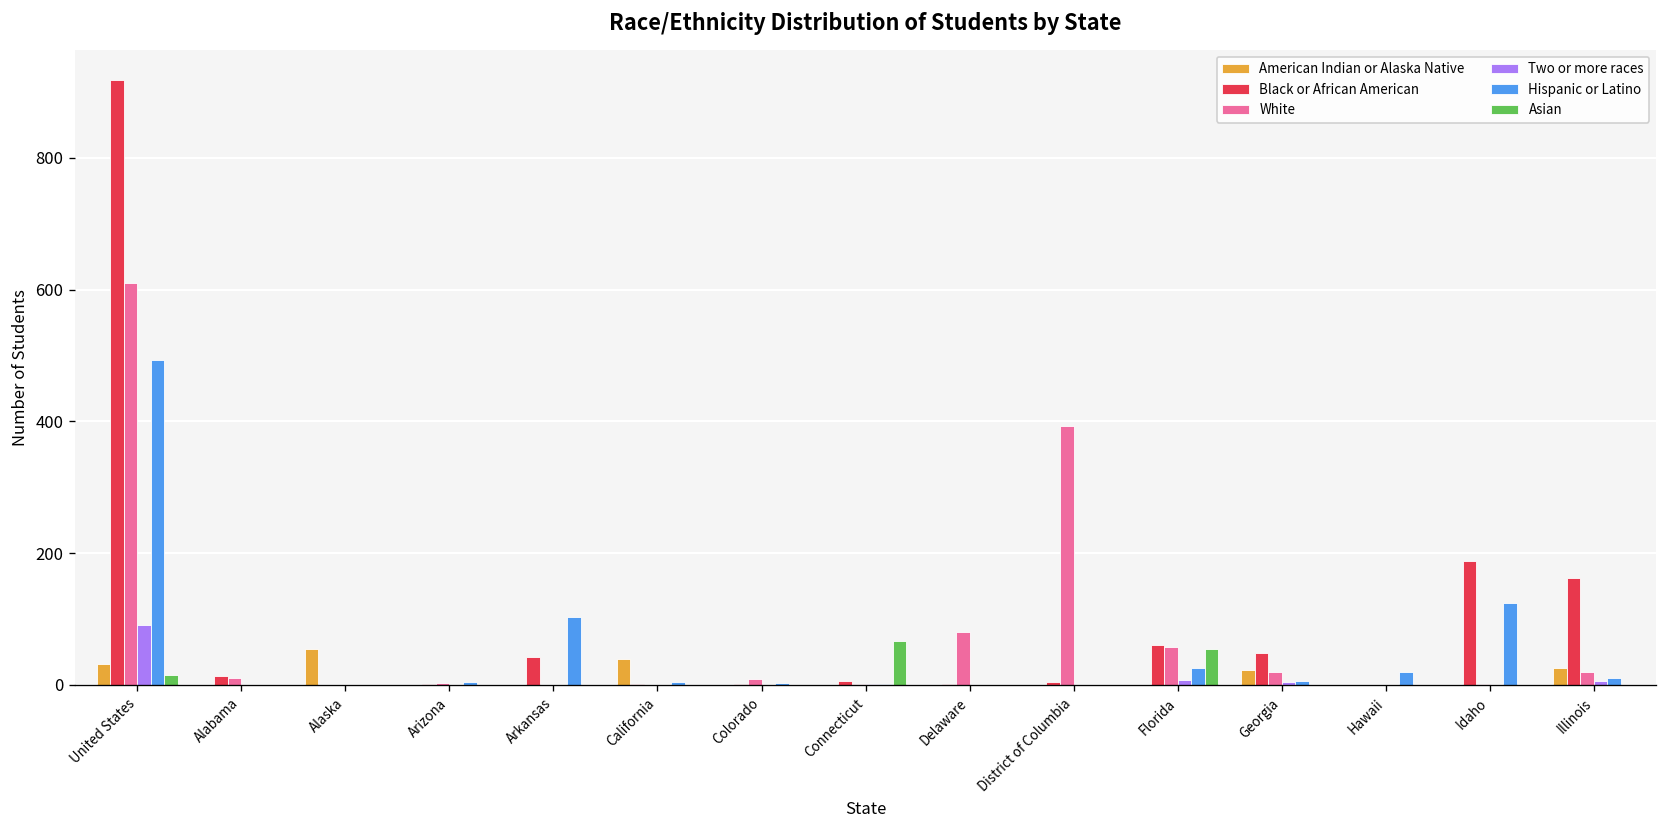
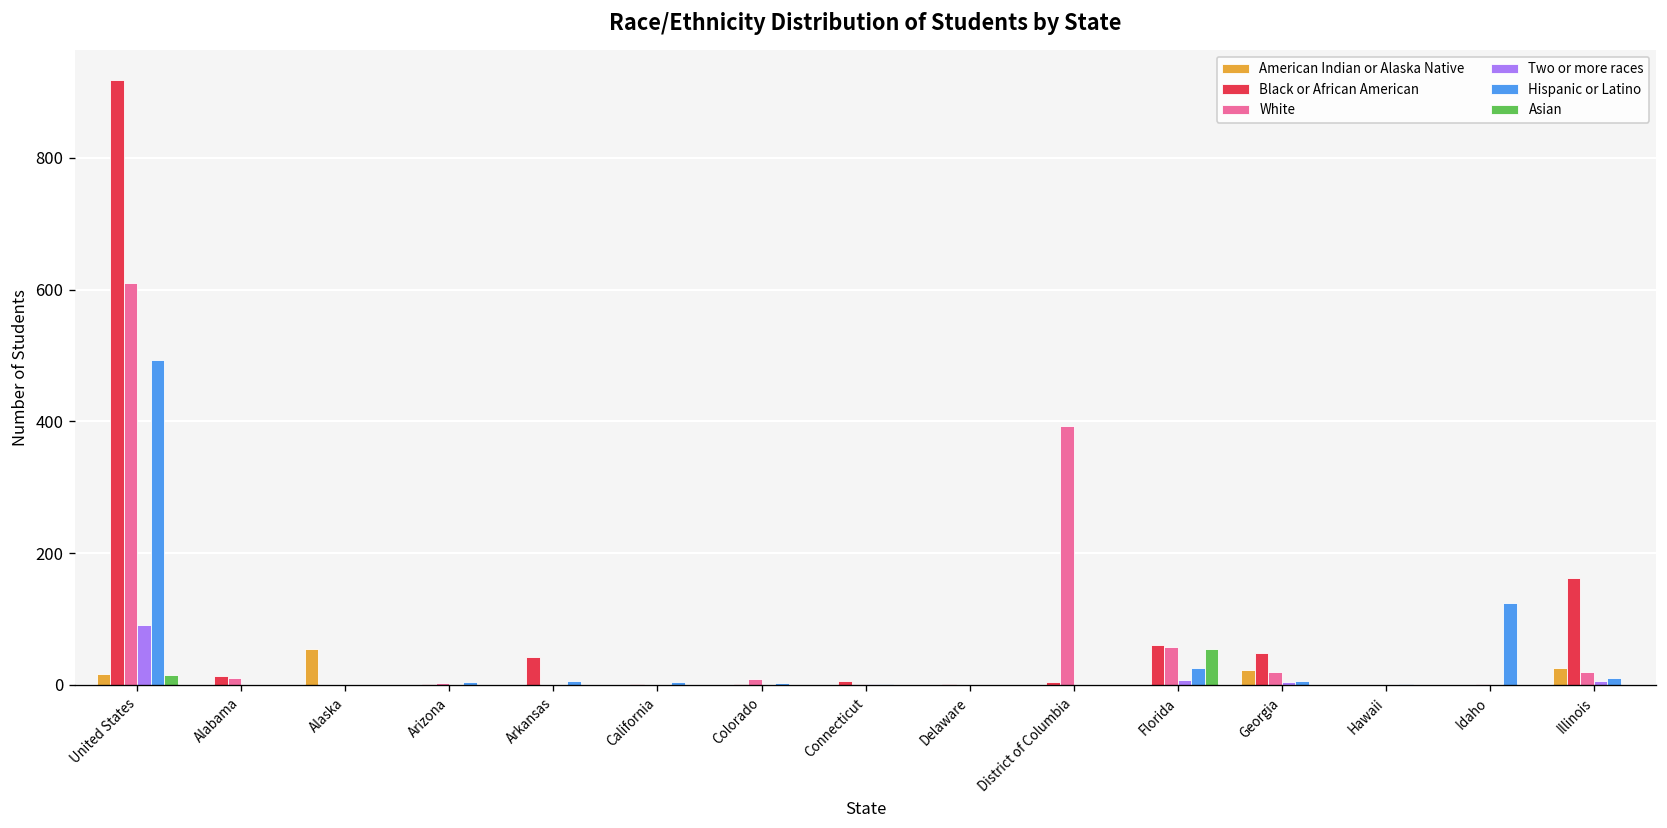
American Indian or Alaska Native, United States: 30 -> 20
Hispanic or Latino, Arkansas: 100 -> 10
American Indian or Alaska Native, California: 40 -> 0
Asian, Connecticut: 70 -> 0
White, Delaware: 80 -> 0
Hispanic or Latino, Hawaii: 20 -> 0
Black or African American, Idaho: 190 -> 0
